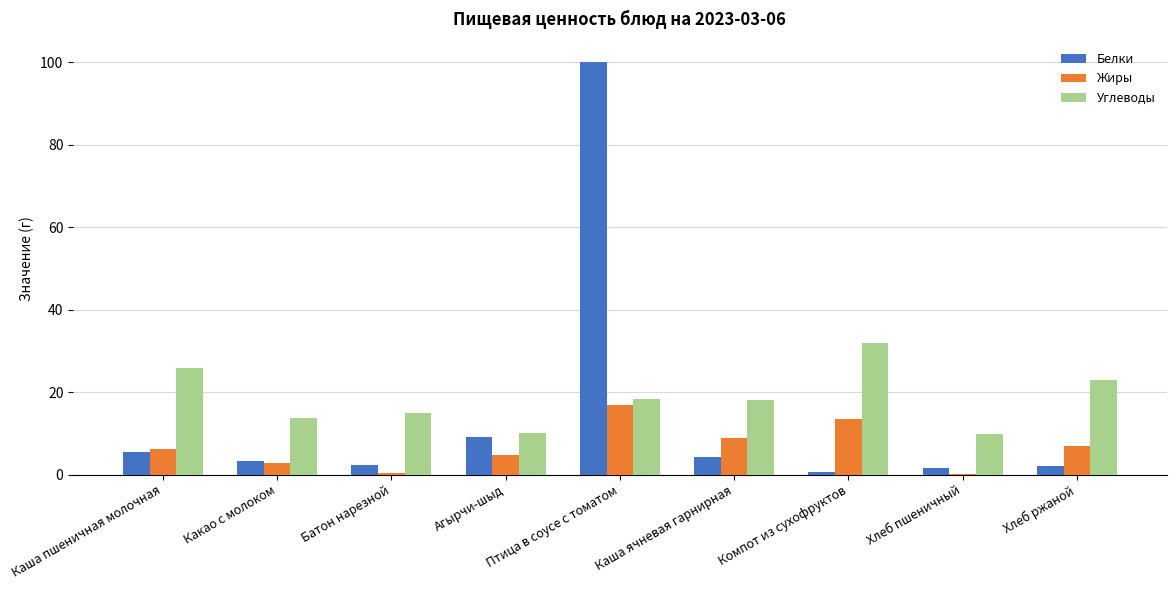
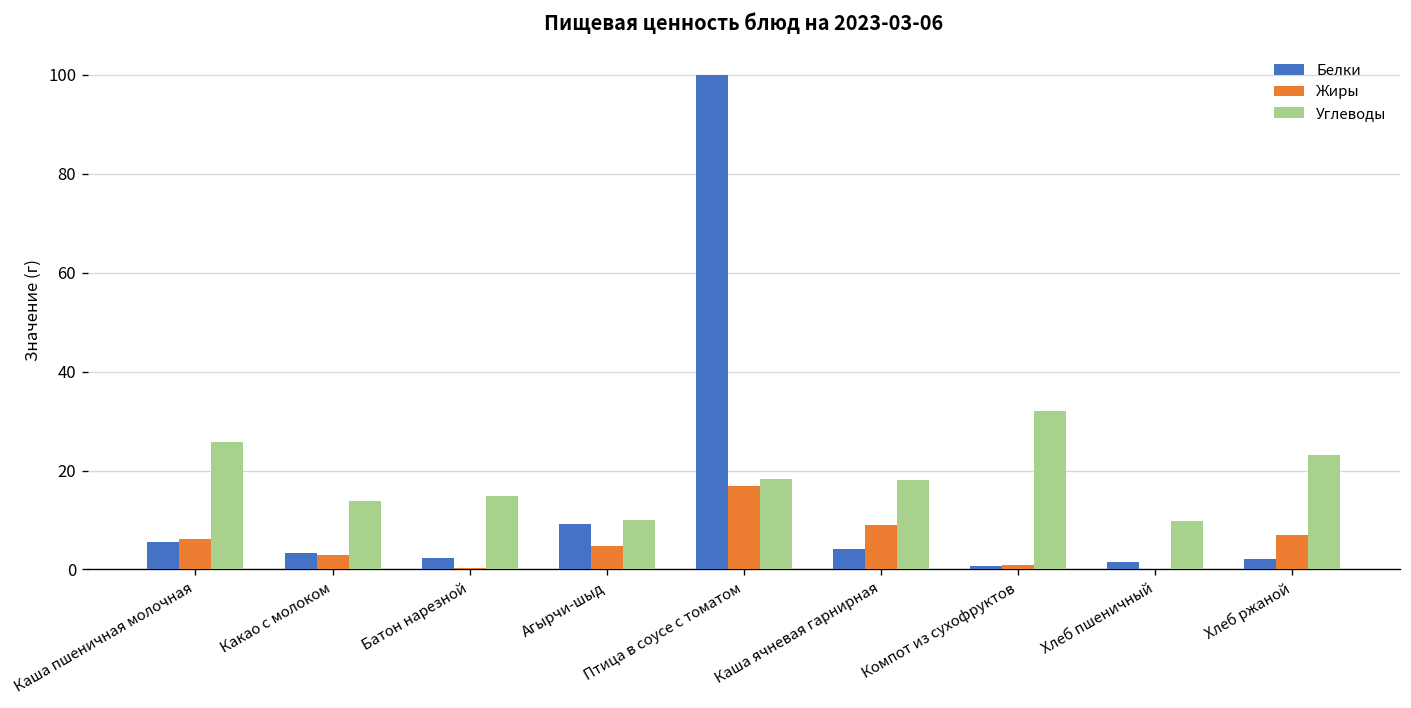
Жиры, Компот из сухофруктов: 13 -> 1
